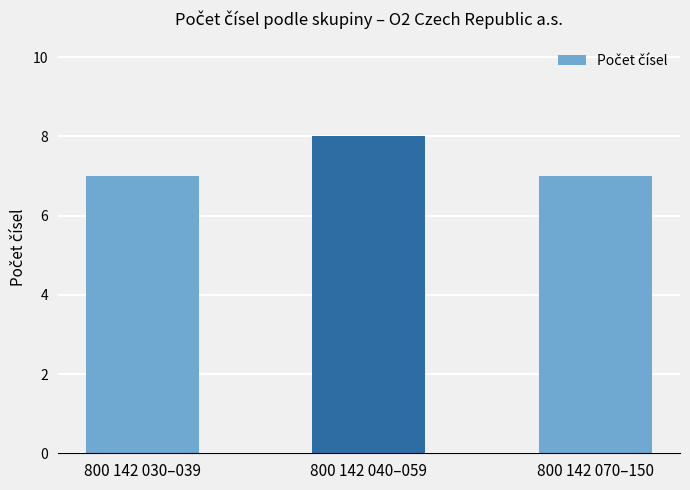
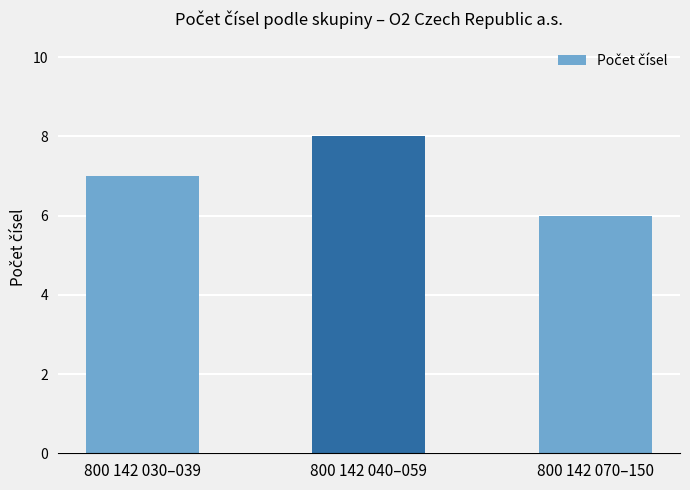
800 142 070–150: 7 -> 6
